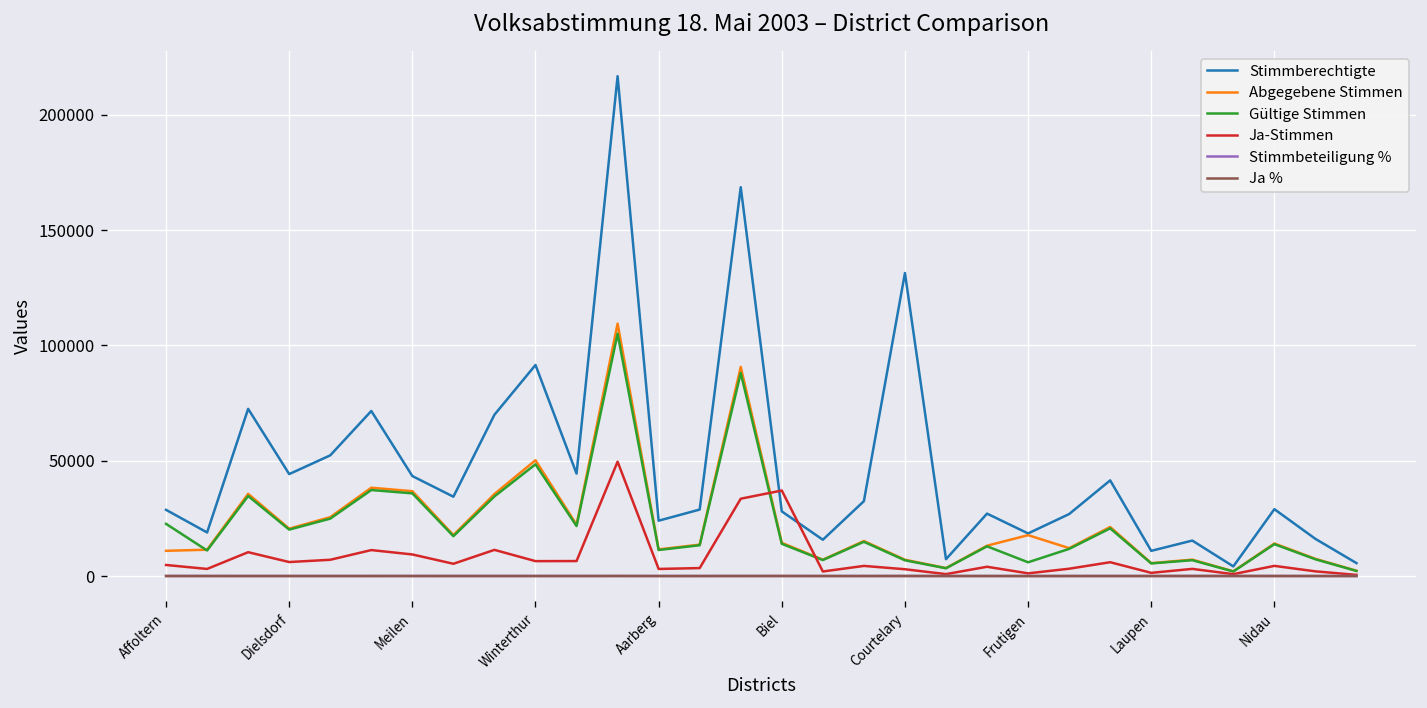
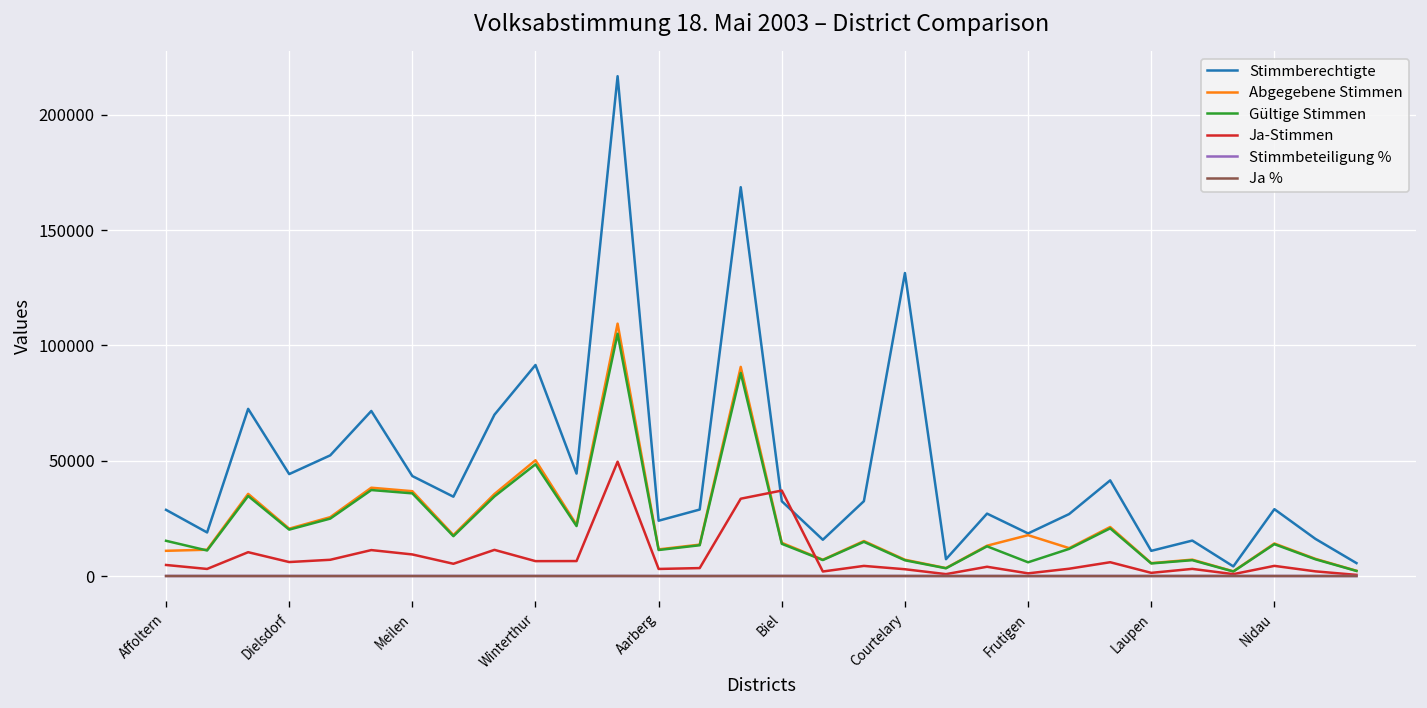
Gültige Stimmen, Affoltern: 23000 -> 15000
Stimmberechtigte, Biel: 28000 -> 32000
